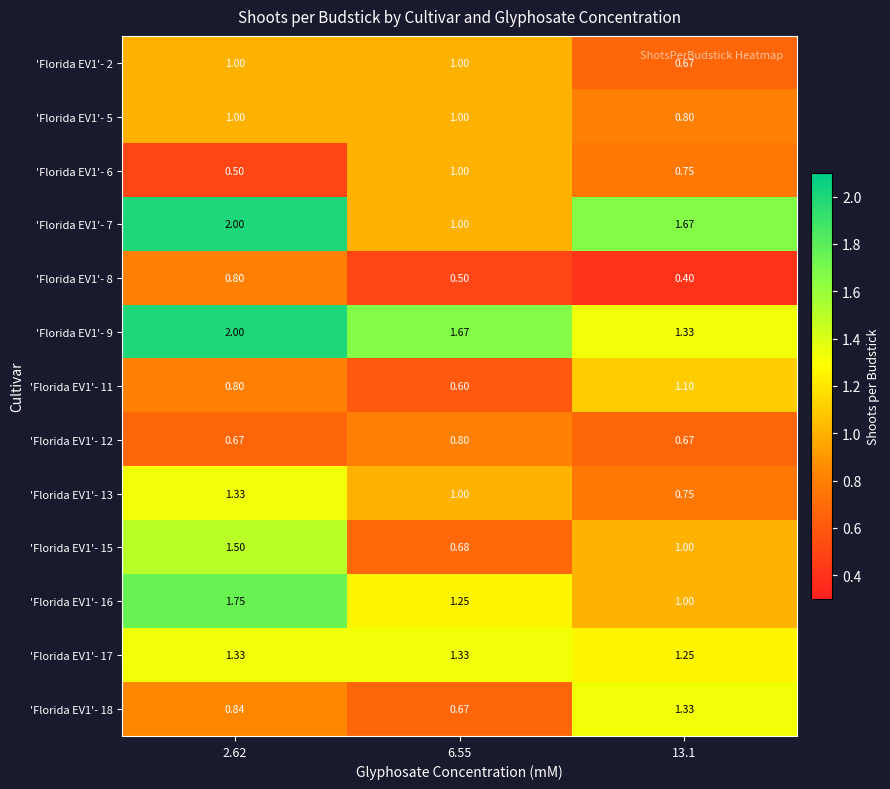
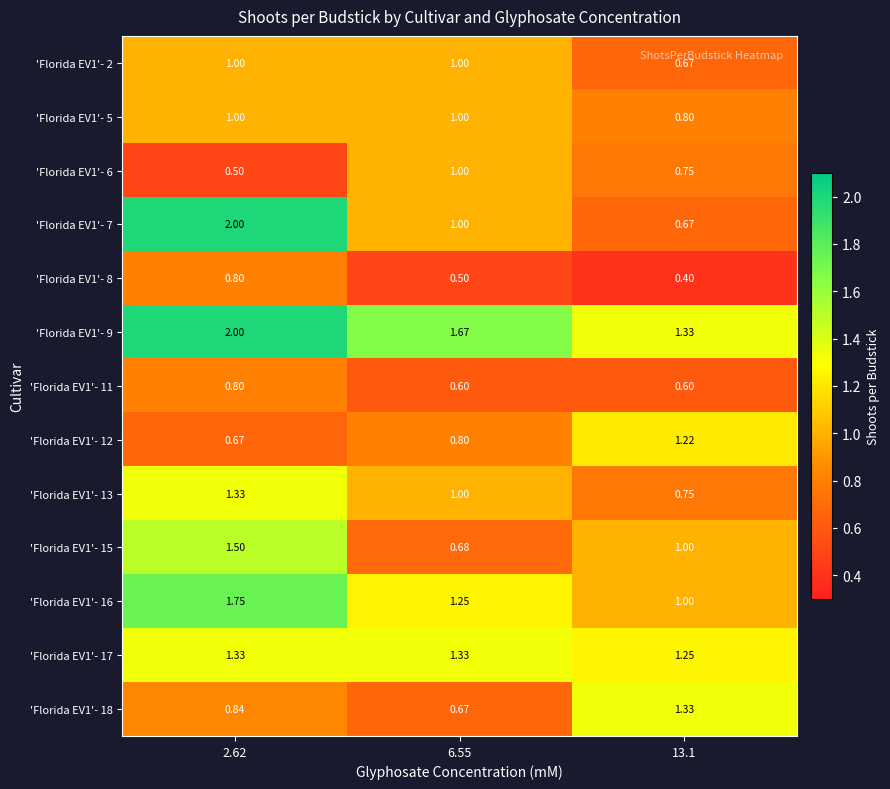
'Florida EV1'- 7, 13.1: 1.67 -> 0.67
'Florida EV1'- 11, 13.1: 1.10 -> 0.60
'Florida EV1'- 12, 13.1: 0.67 -> 1.22
